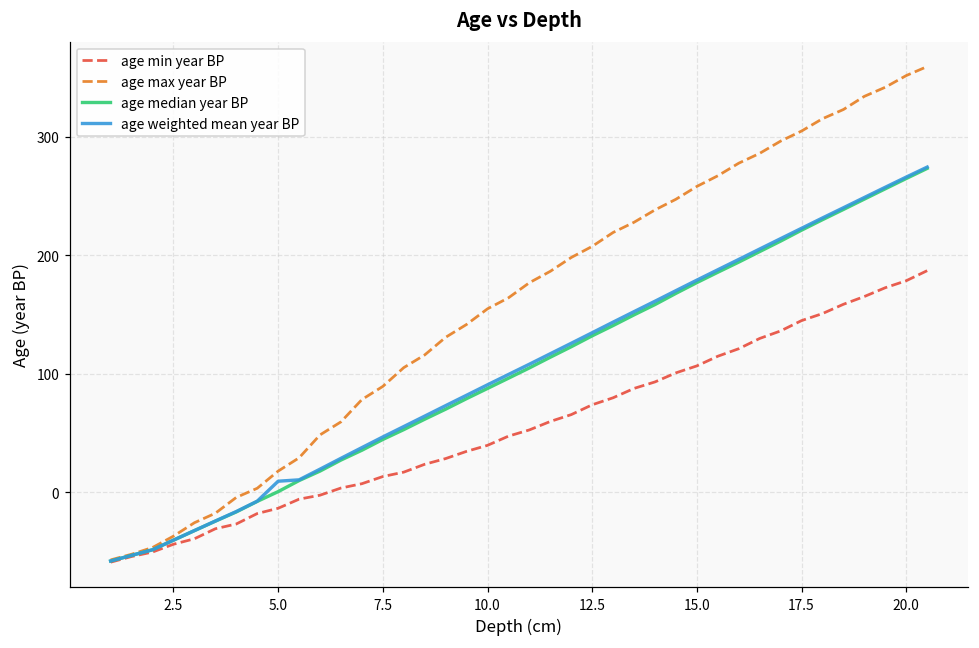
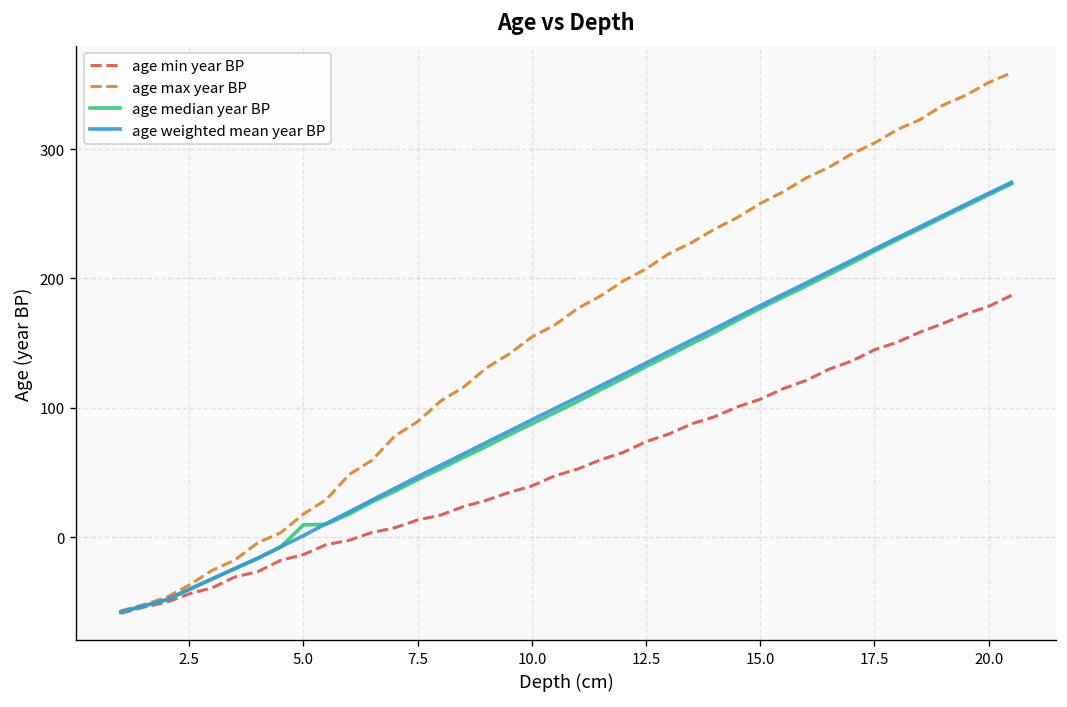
age median year BP, 5.0: 0 -> 9
age weighted mean year BP, 5.0: 9 -> 1
